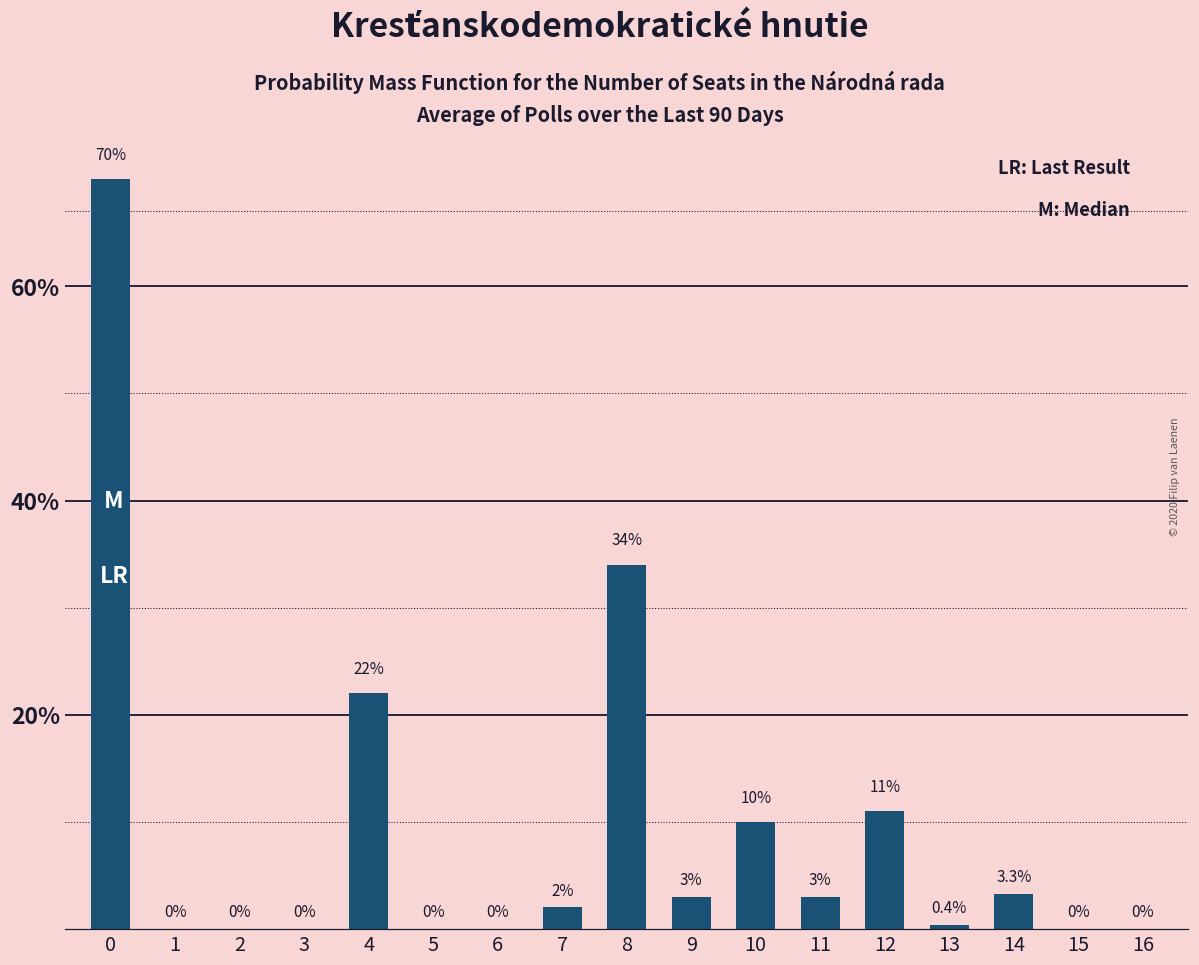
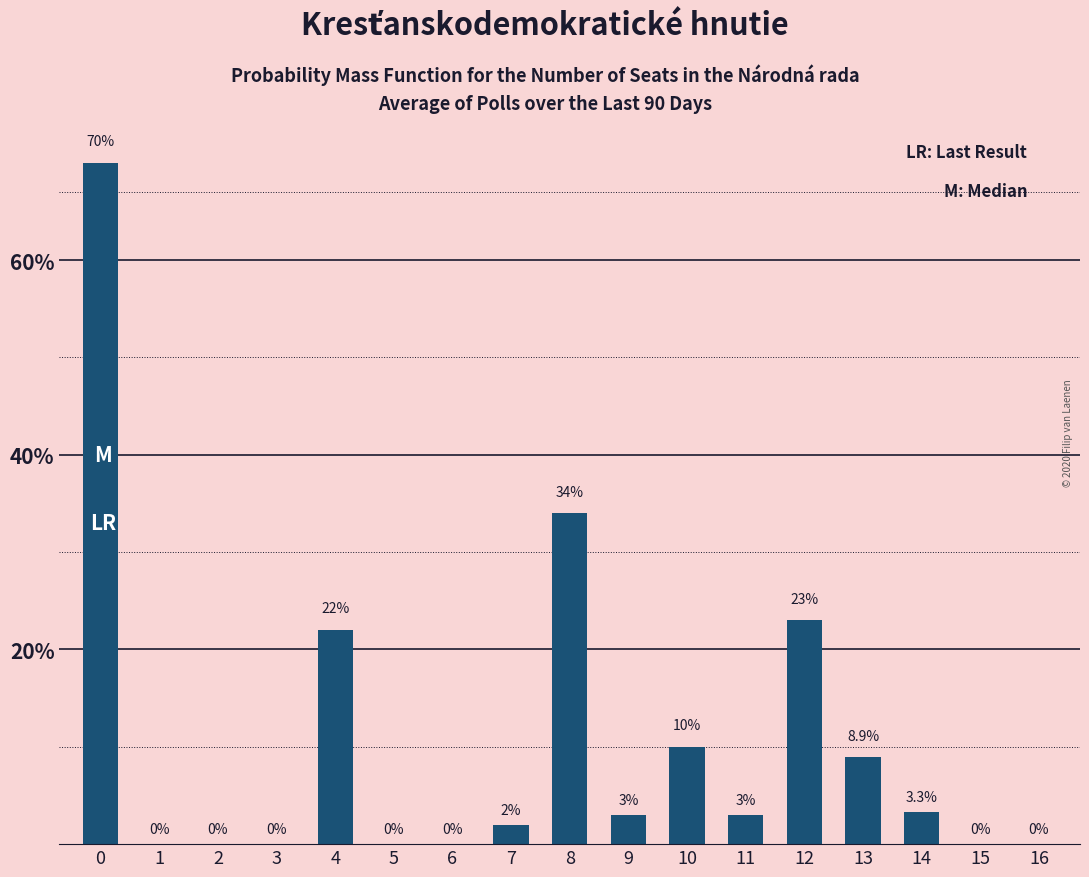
12: 11% -> 23%
13: 0.4% -> 8.9%
